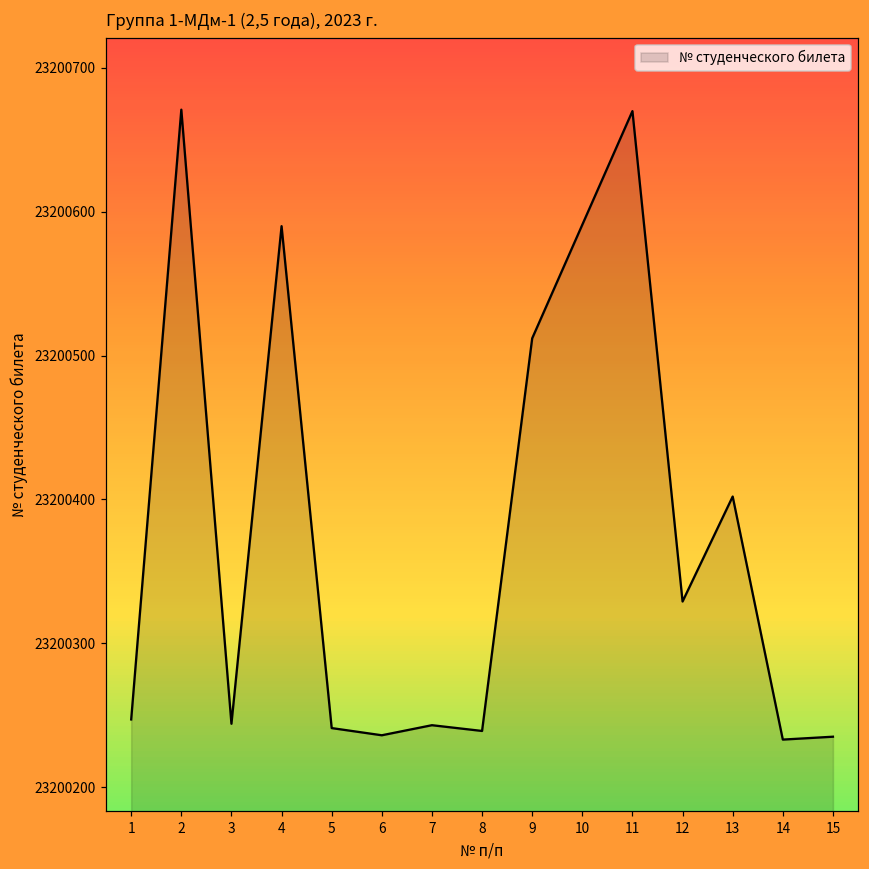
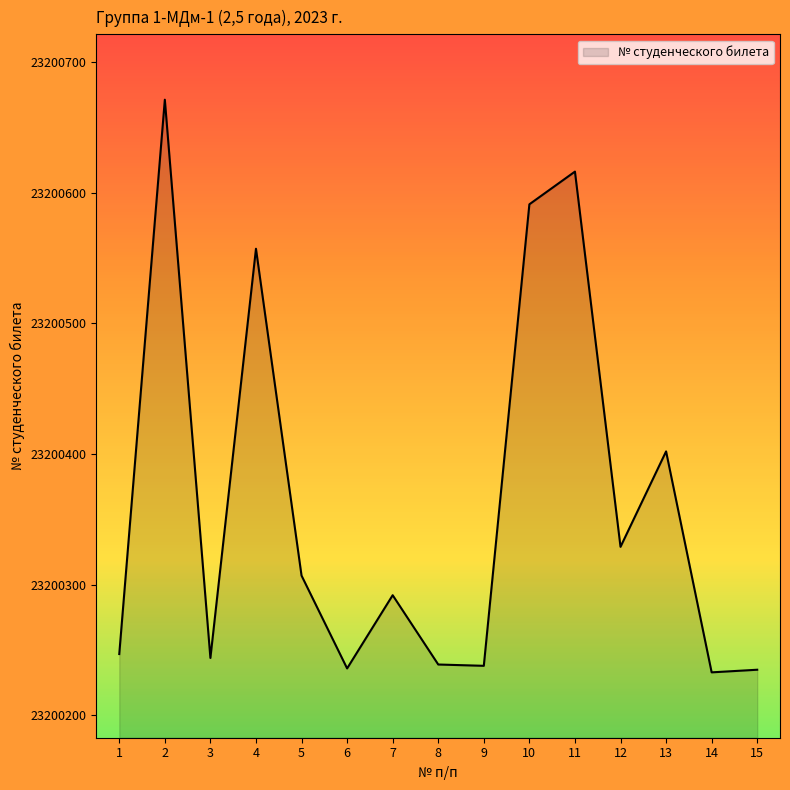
4: 23200590 -> 23200557
5: 23200241 -> 23200307
7: 23200243 -> 23200292
9: 23200512 -> 23200238
11: 23200670 -> 23200616
